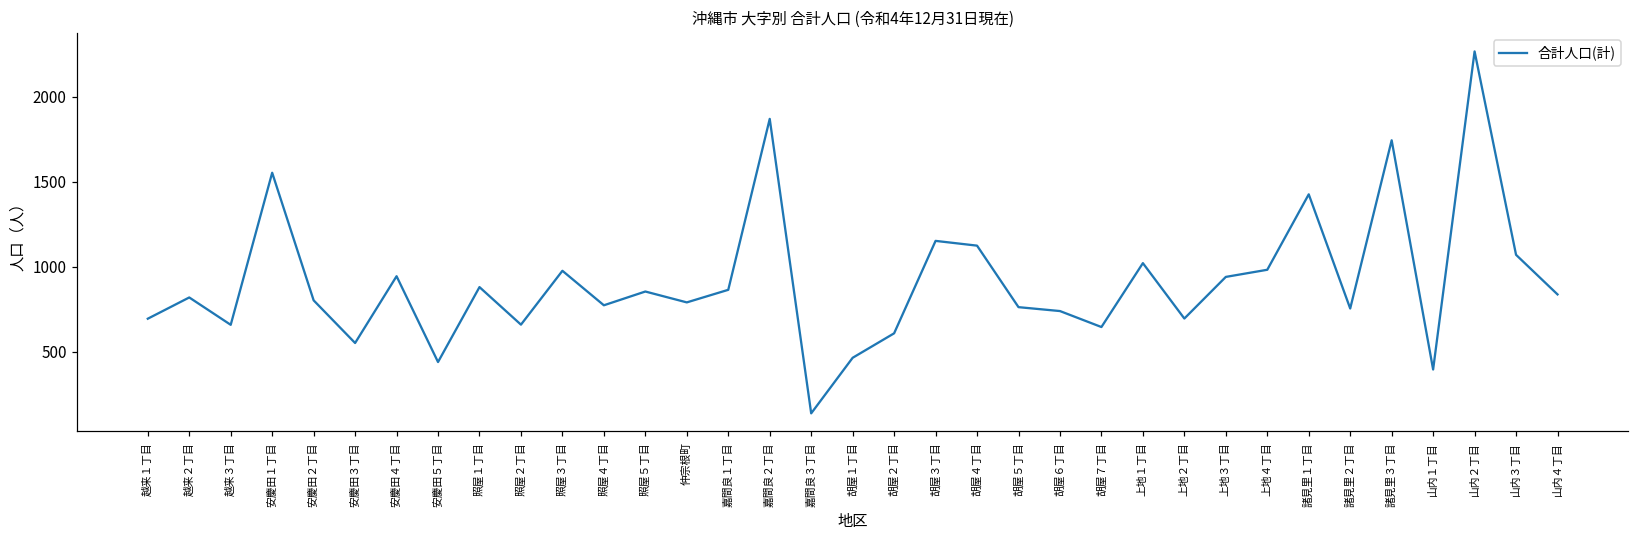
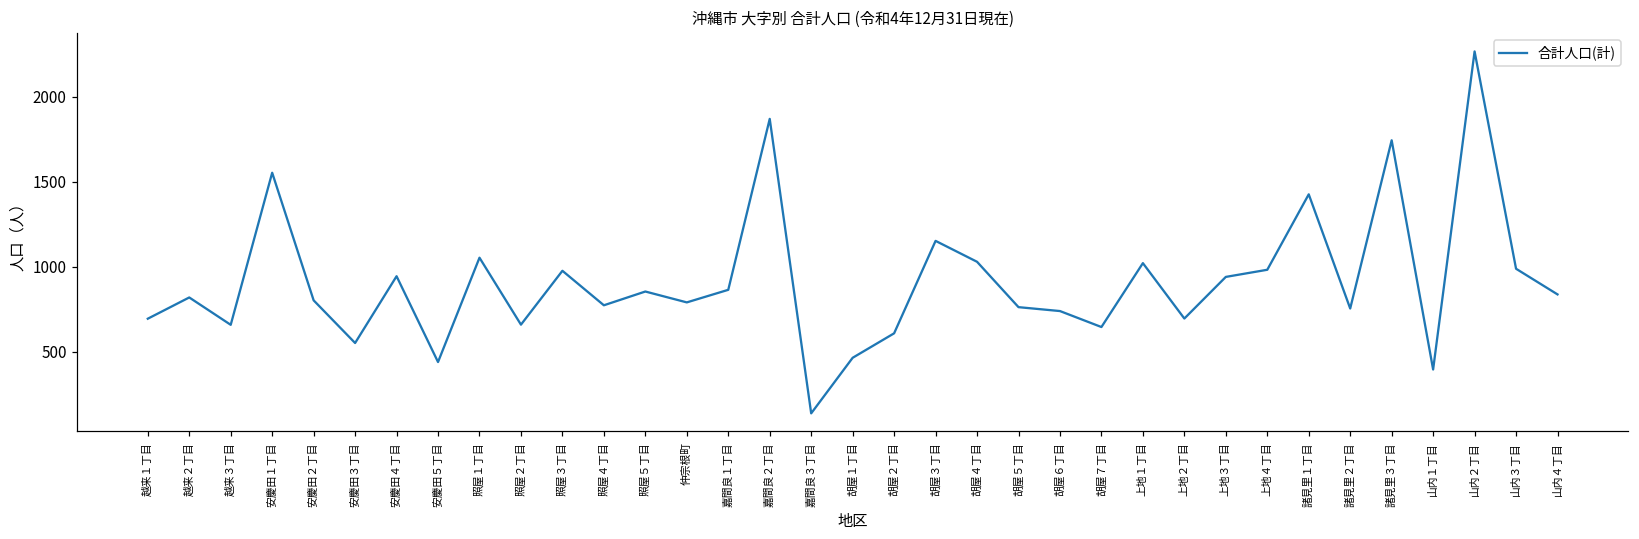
照屋１丁目: 880 -> 1050
胡屋４丁目: 1120 -> 1030
山内３丁目: 1070 -> 990
